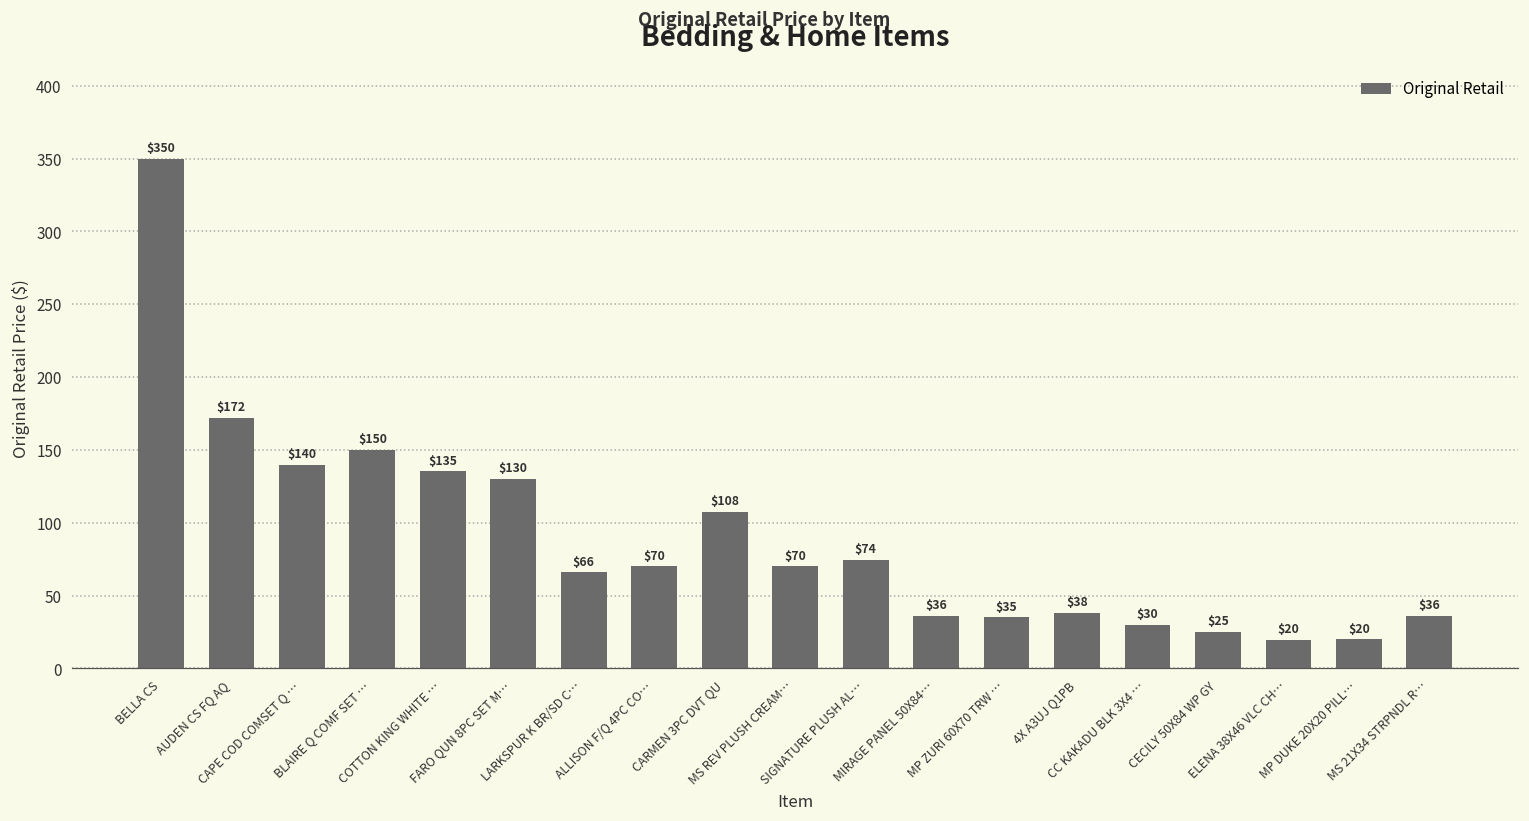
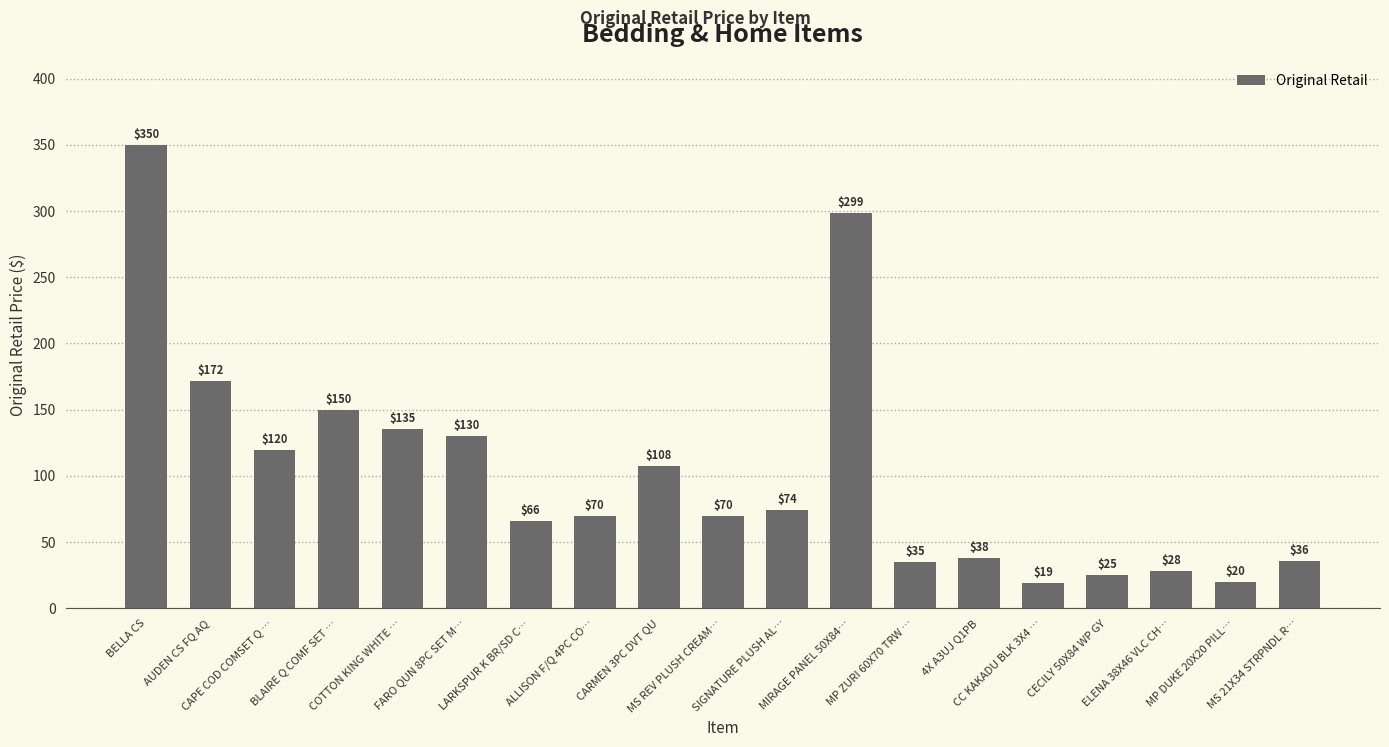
CAPE COD COMSET Q …: $140 -> $120
MIRAGE PANEL 50X84…: $36 -> $299
CC KAKADU BLK 3X4 …: $30 -> $19
ELENA 38X46 VLC CH…: $20 -> $28
